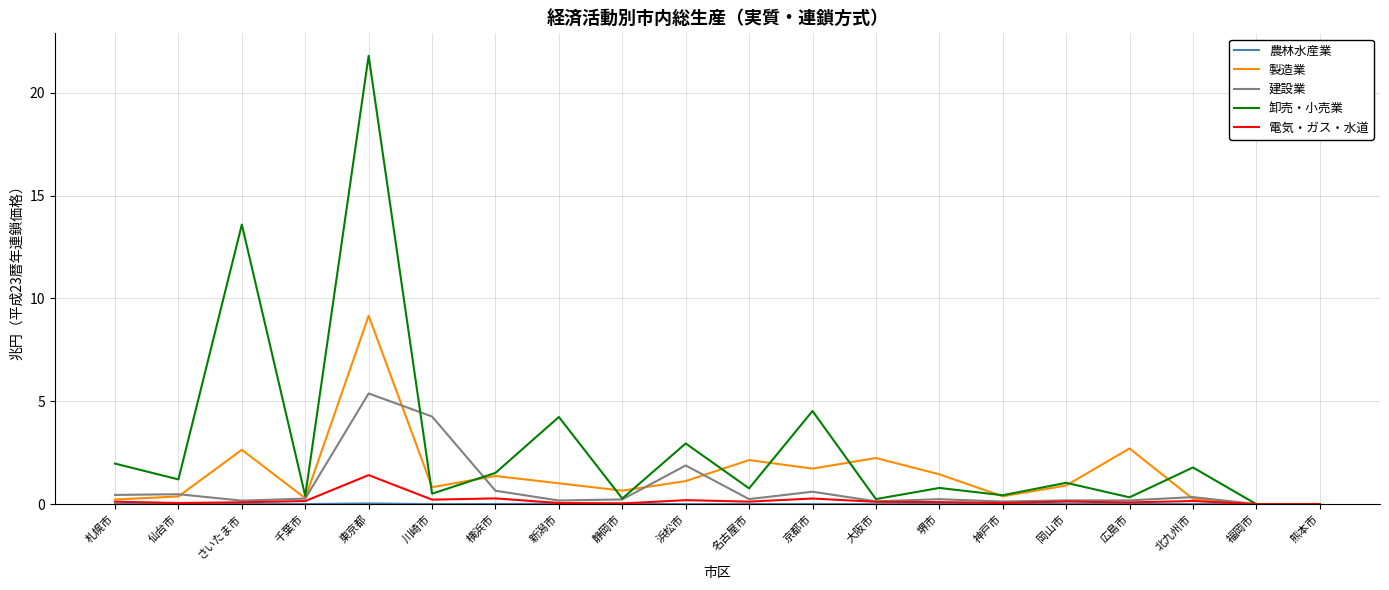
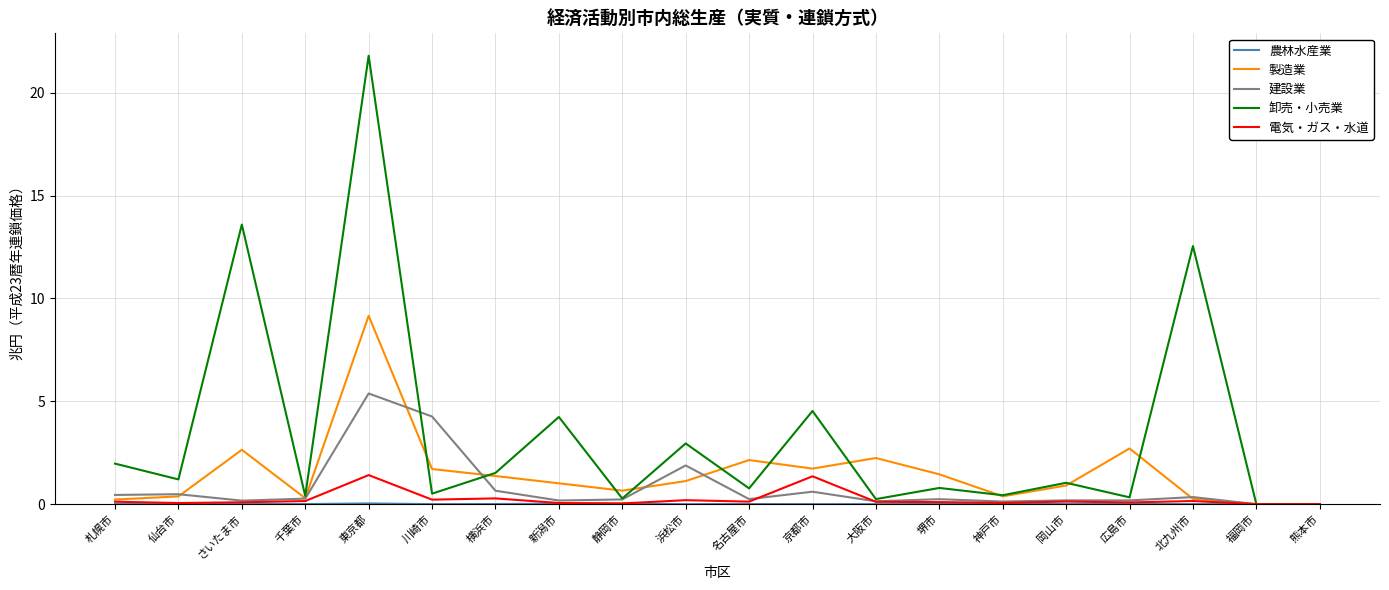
製造業, 川崎市: 0.8 -> 1.7
電気・ガス・水道, 京都市: 0.3 -> 1.4
卸売・小売業, 北九州市: 1.8 -> 12.5
